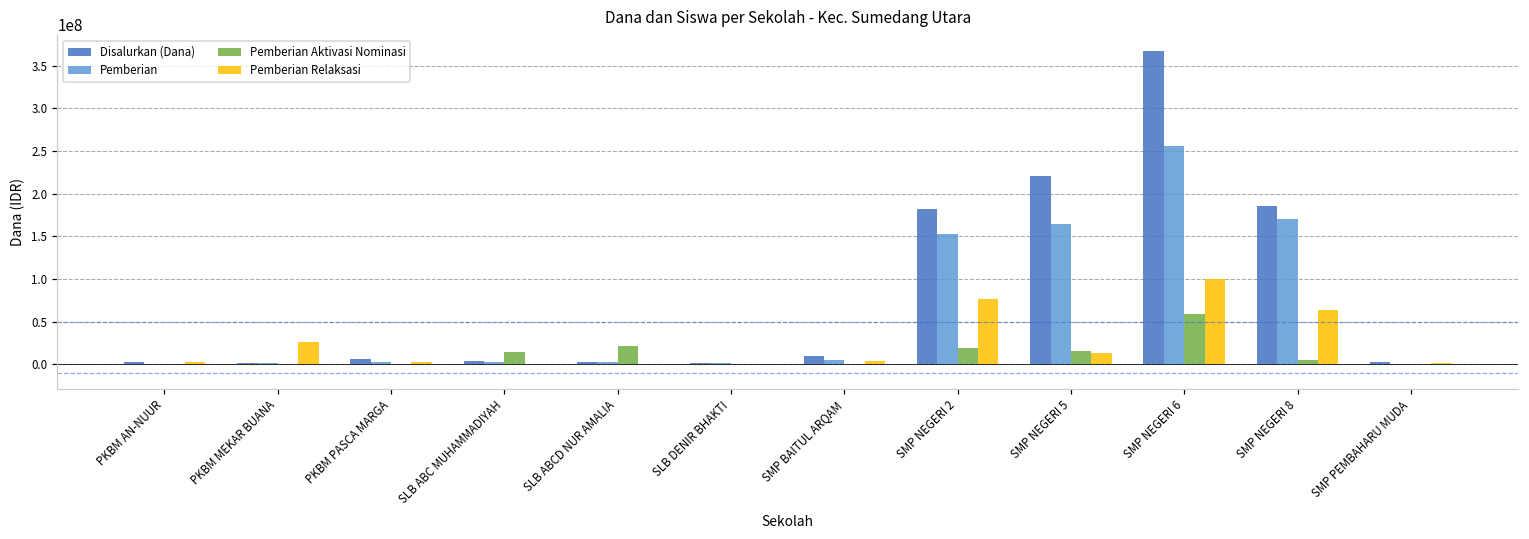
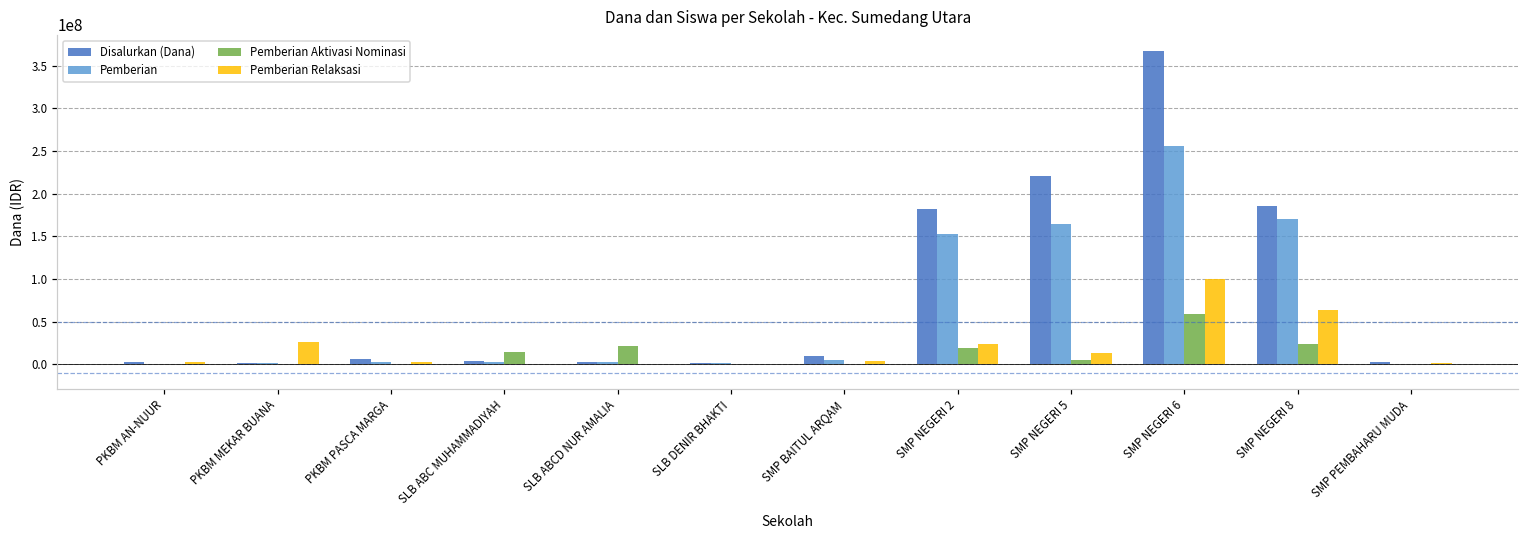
Pemberian Relaksasi, SMP NEGERI 2: 80000000 -> 20000000
Pemberian Aktivasi Nominasi, SMP NEGERI 5: 20000000 -> 10000000
Pemberian Aktivasi Nominasi, SMP NEGERI 8: 0 -> 20000000
